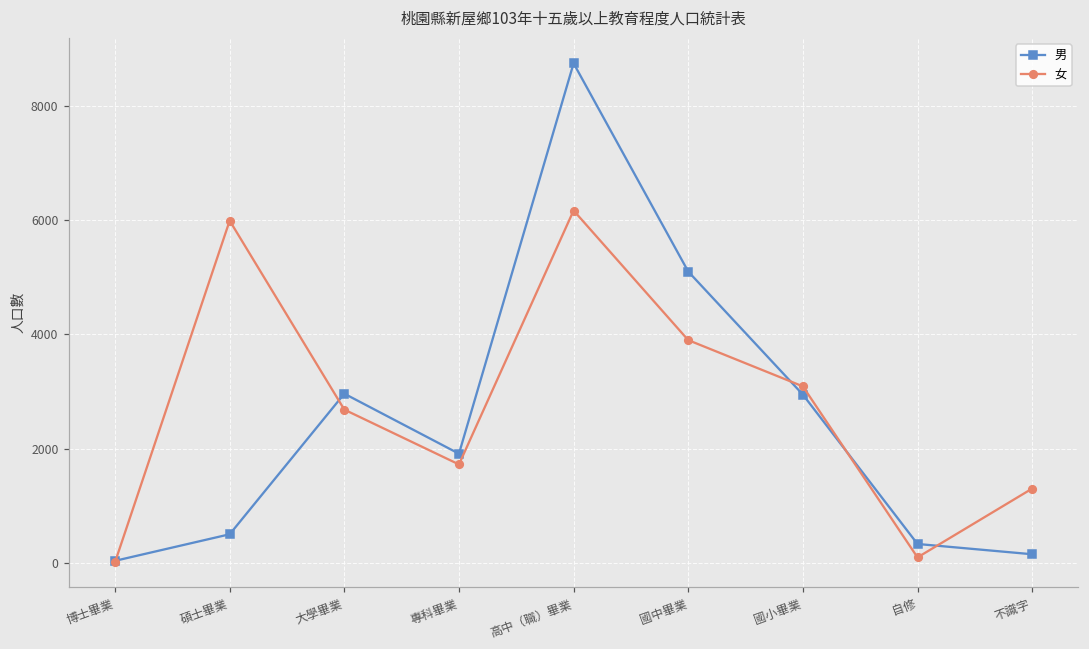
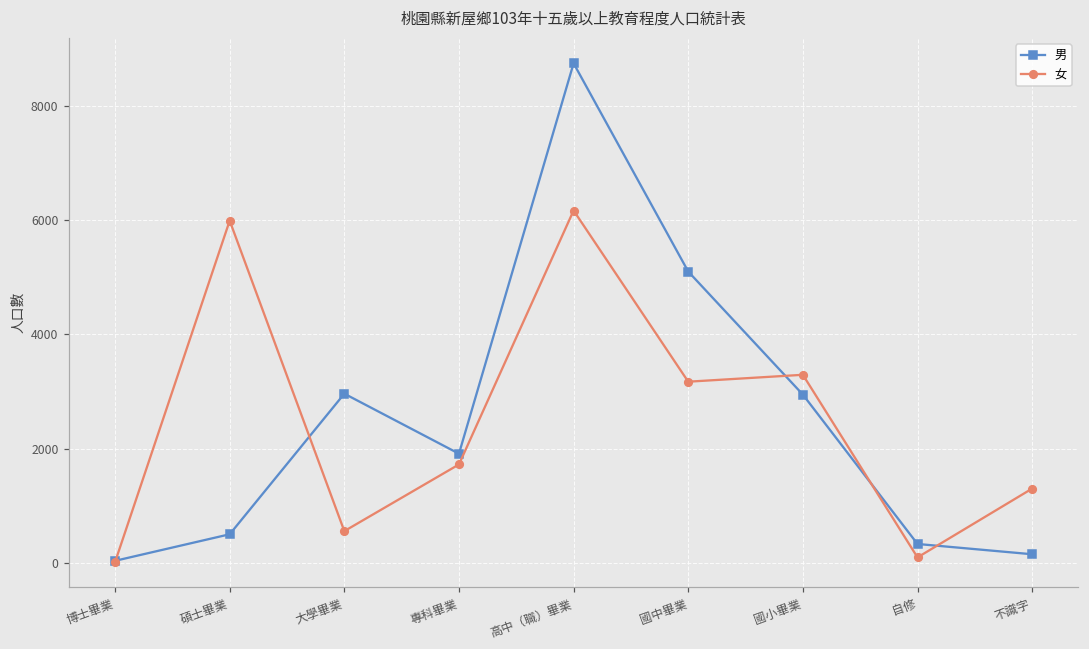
女, 大學畢業: 2700 -> 600
女, 國中畢業: 3900 -> 3200
女, 國小畢業: 3100 -> 3300
